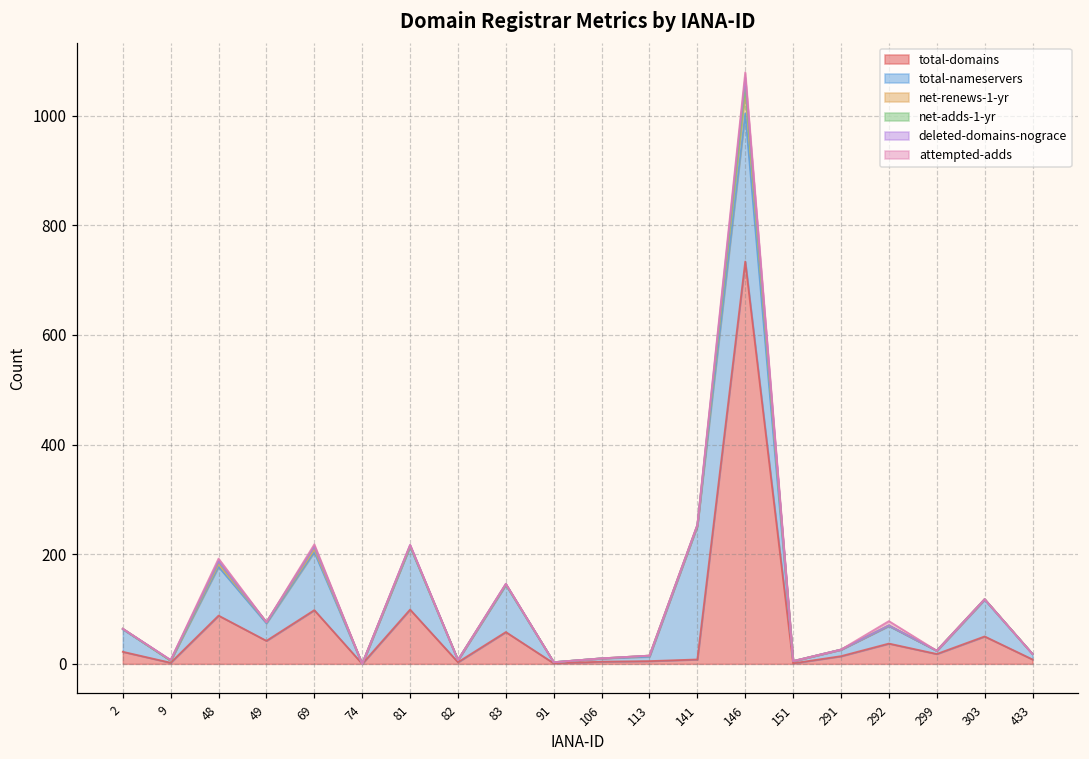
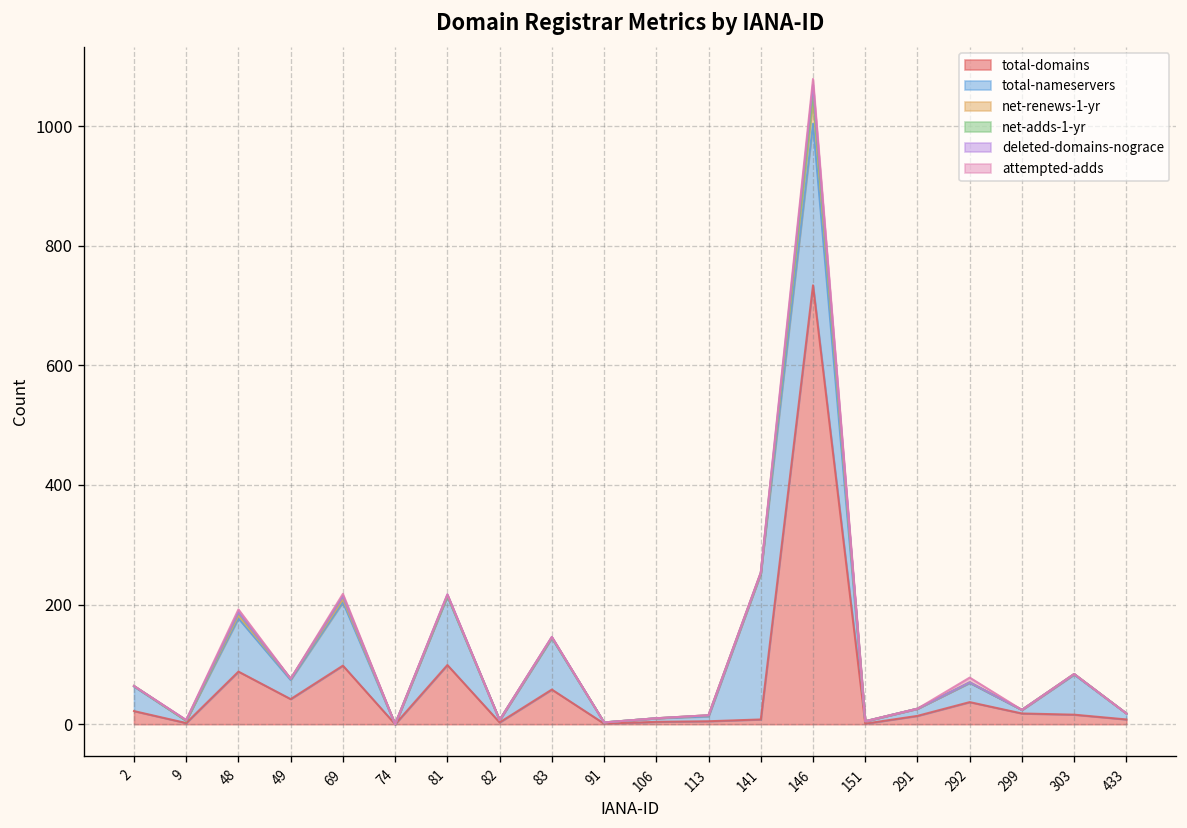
total-domains, 303: 50 -> 20
